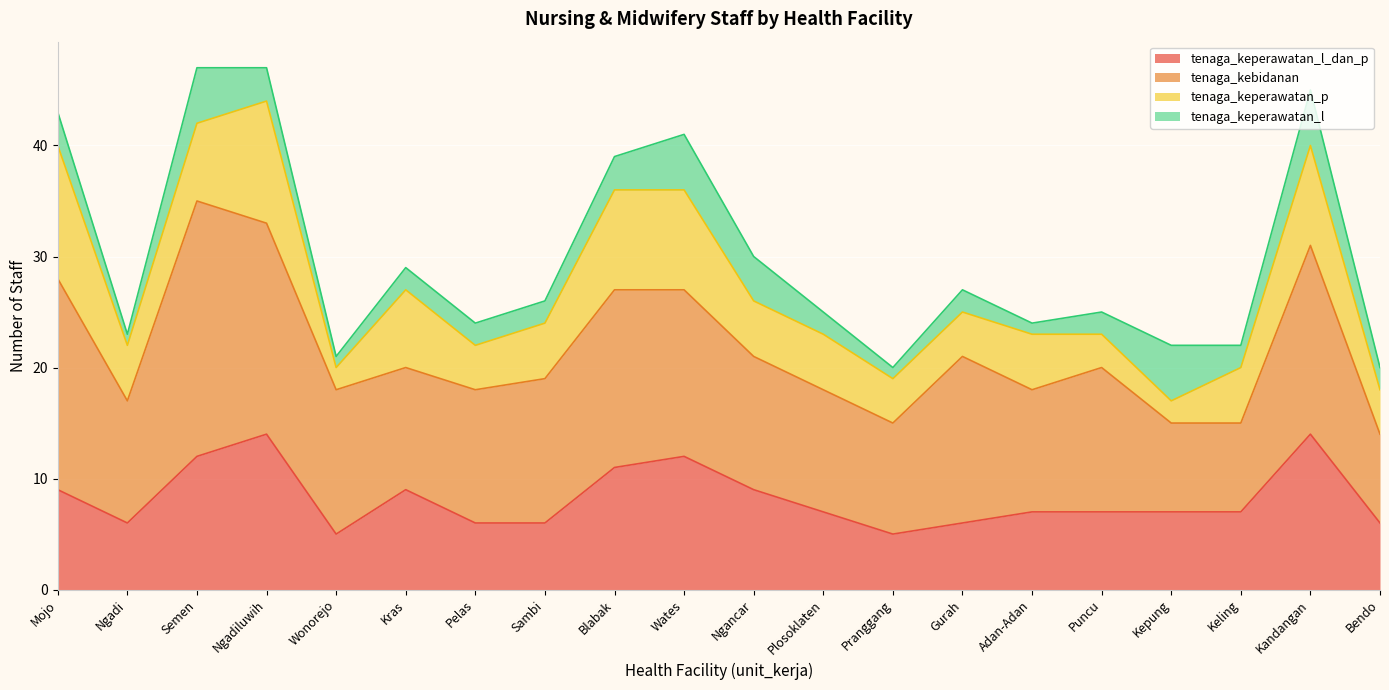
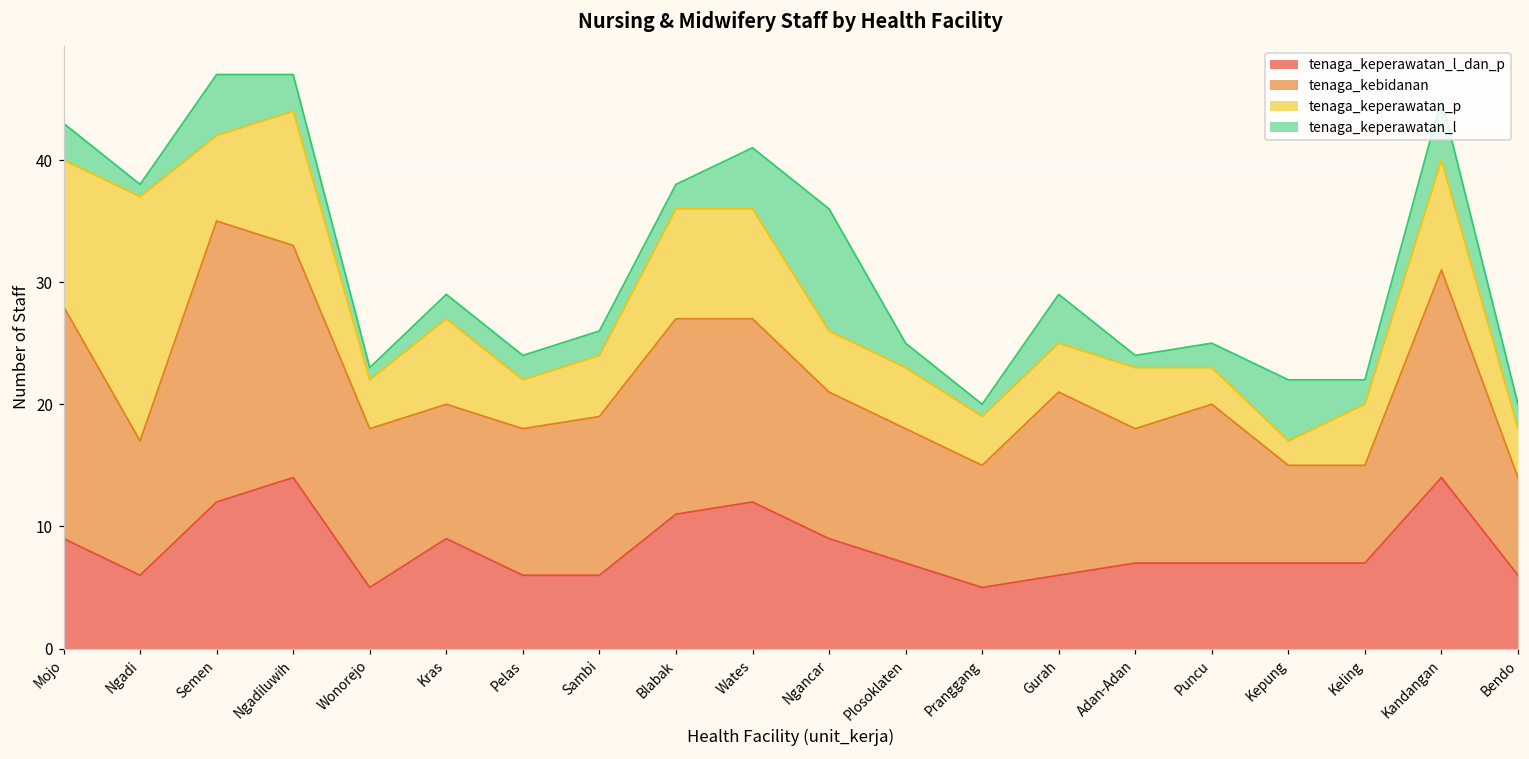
tenaga_keperawatan_p, Ngadi: 5 -> 20
tenaga_keperawatan_p, Wonorejo: 2 -> 4
tenaga_keperawatan_l, Blabak: 3 -> 2
tenaga_keperawatan_l, Ngancar: 4 -> 10
tenaga_keperawatan_l, Gurah: 2 -> 4
